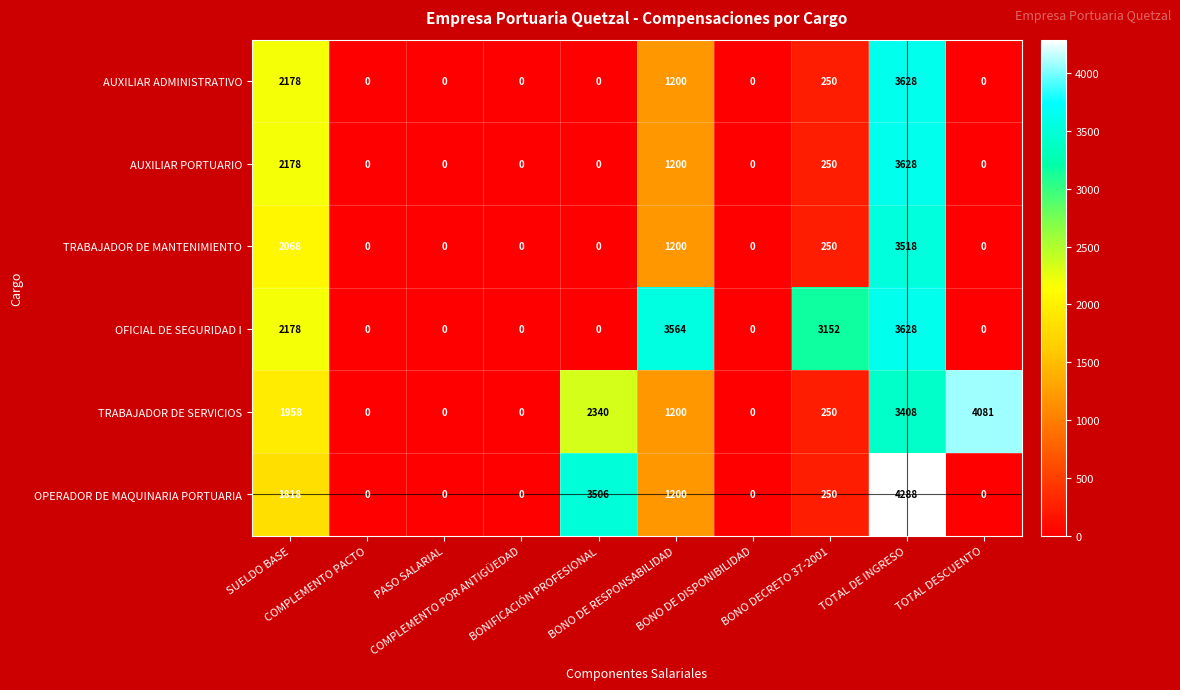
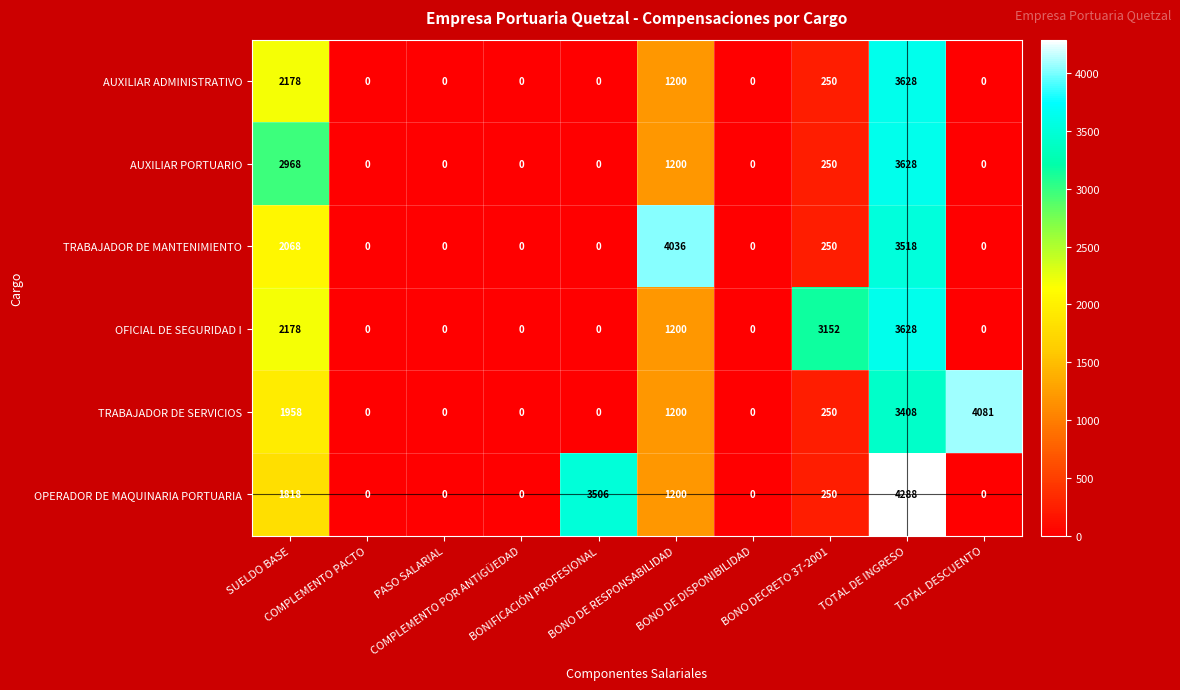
AUXILIAR PORTUARIO, SUELDO BASE: 2178 -> 2968
TRABAJADOR DE MANTENIMIENTO, BONO DE RESPONSABILIDAD: 1200 -> 4036
OFICIAL DE SEGURIDAD I, BONO DE RESPONSABILIDAD: 3564 -> 1200
TRABAJADOR DE SERVICIOS, BONIFICACIÓN PROFESIONAL: 2340 -> 0
